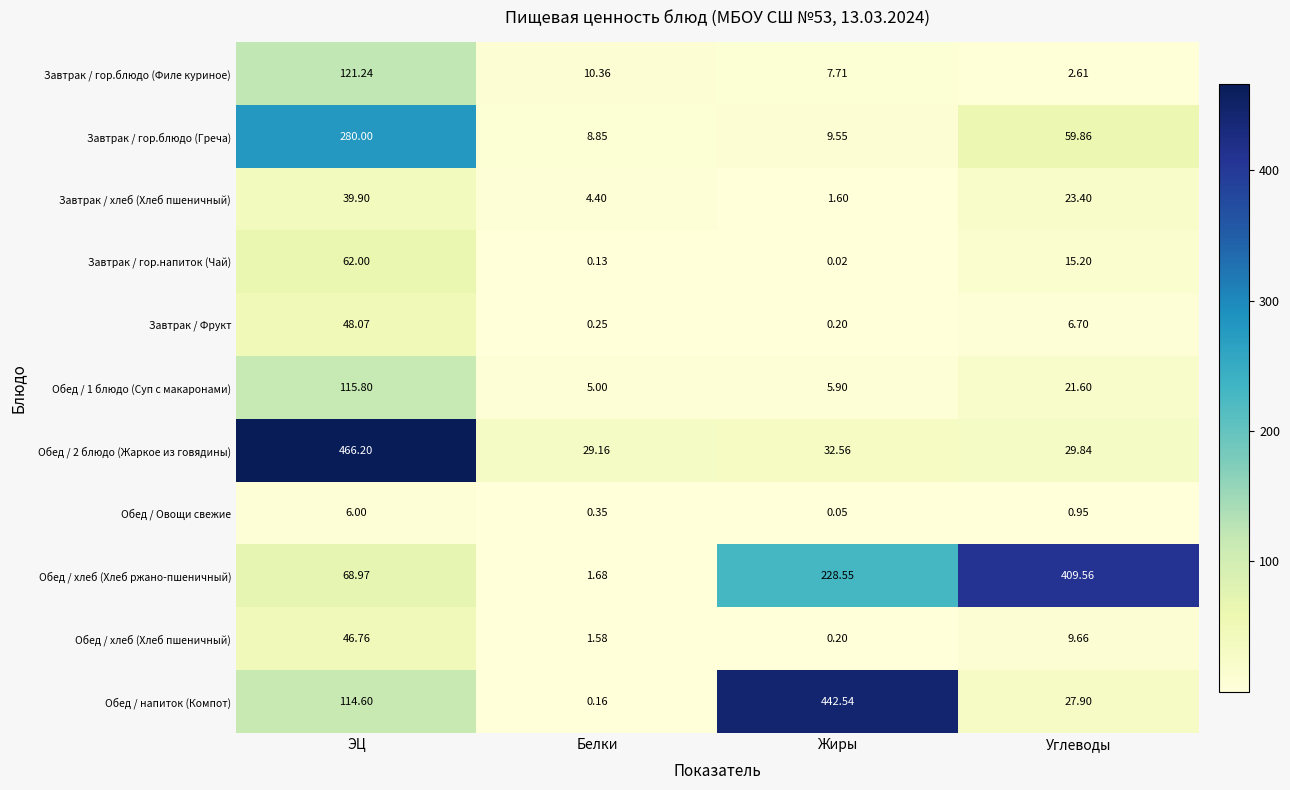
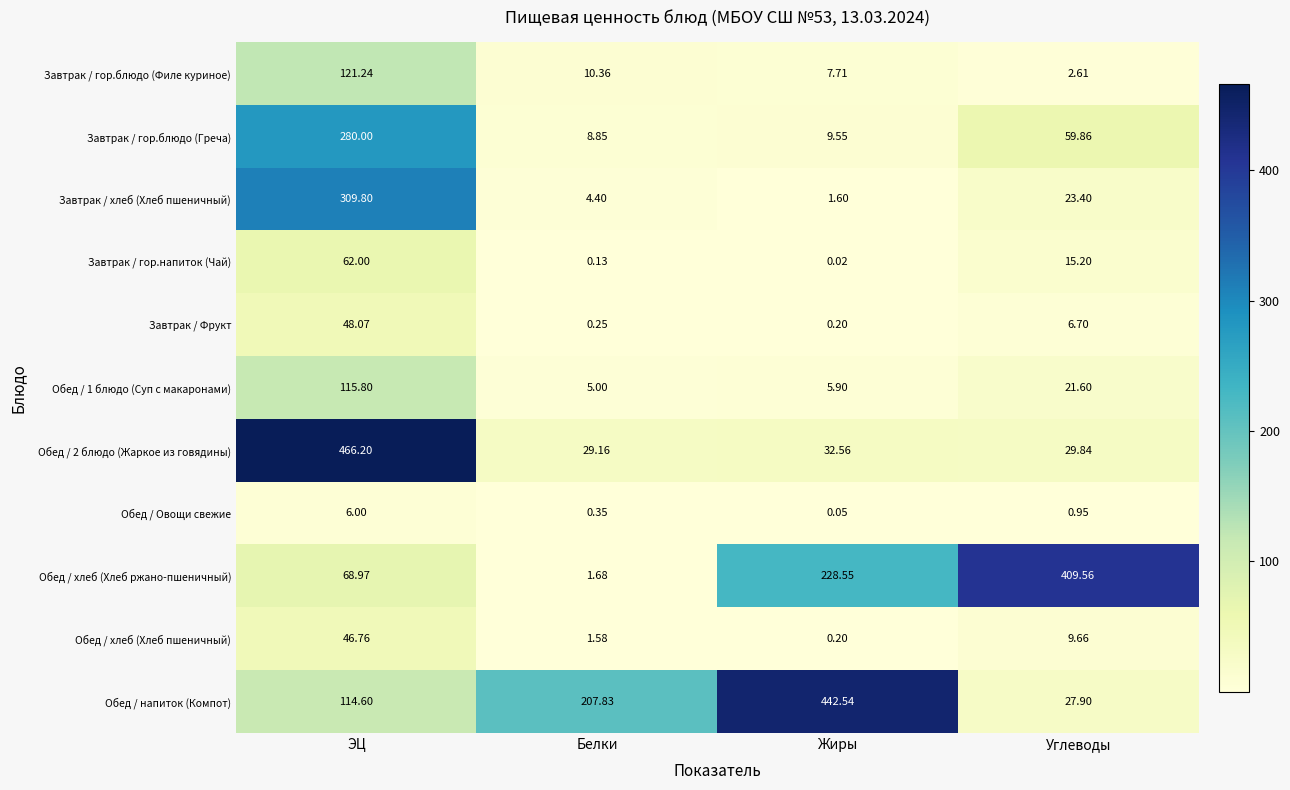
Завтрак / хлеб (Хлеб пшеничный), ЭЦ: 39.90 -> 309.80
Обед / напиток (Компот), Белки: 0.16 -> 207.83
